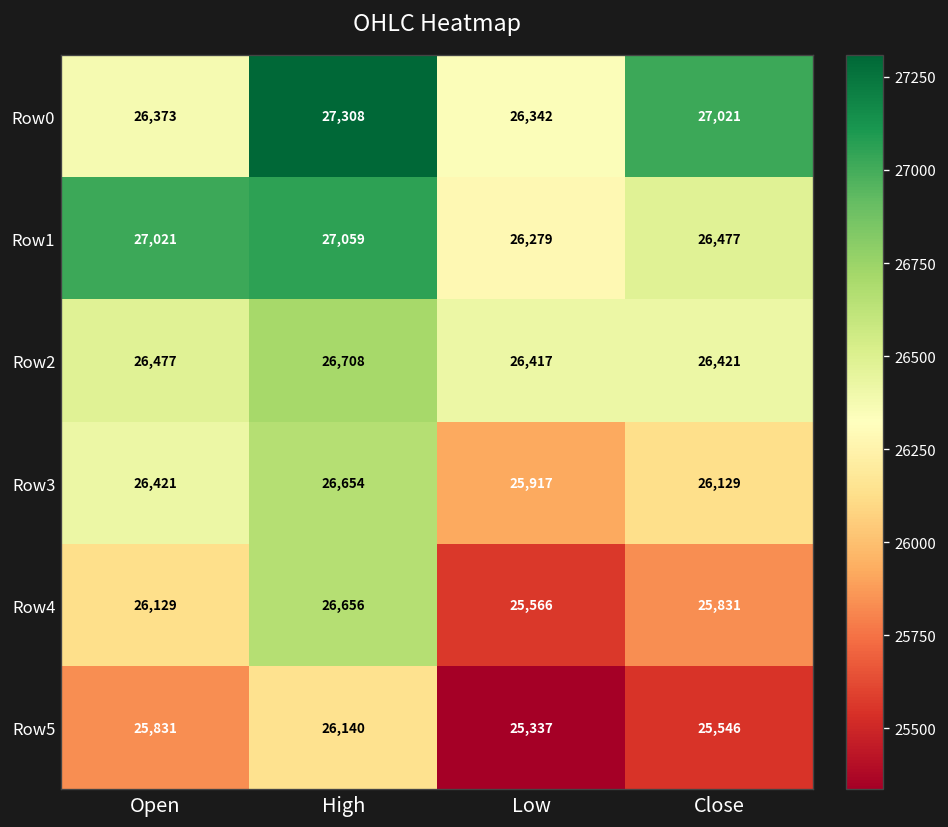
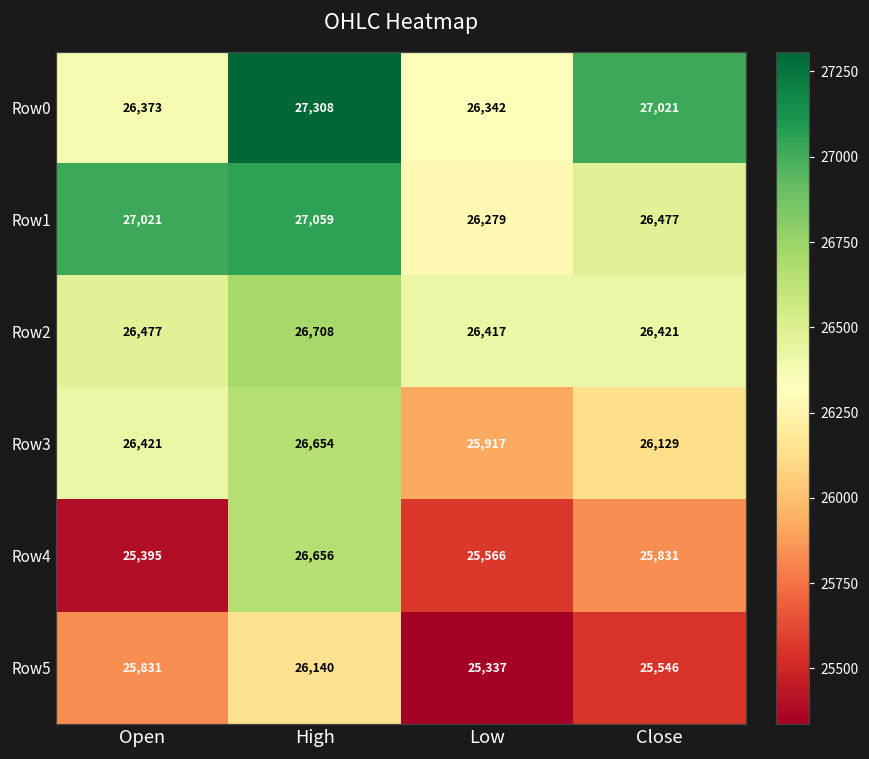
Row4, Open: 26,129 -> 25,395
